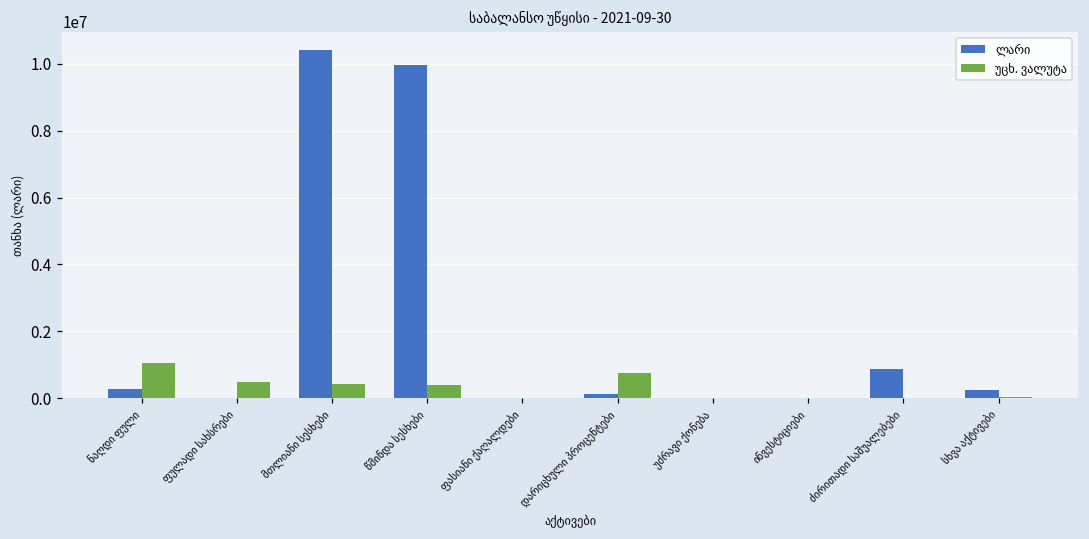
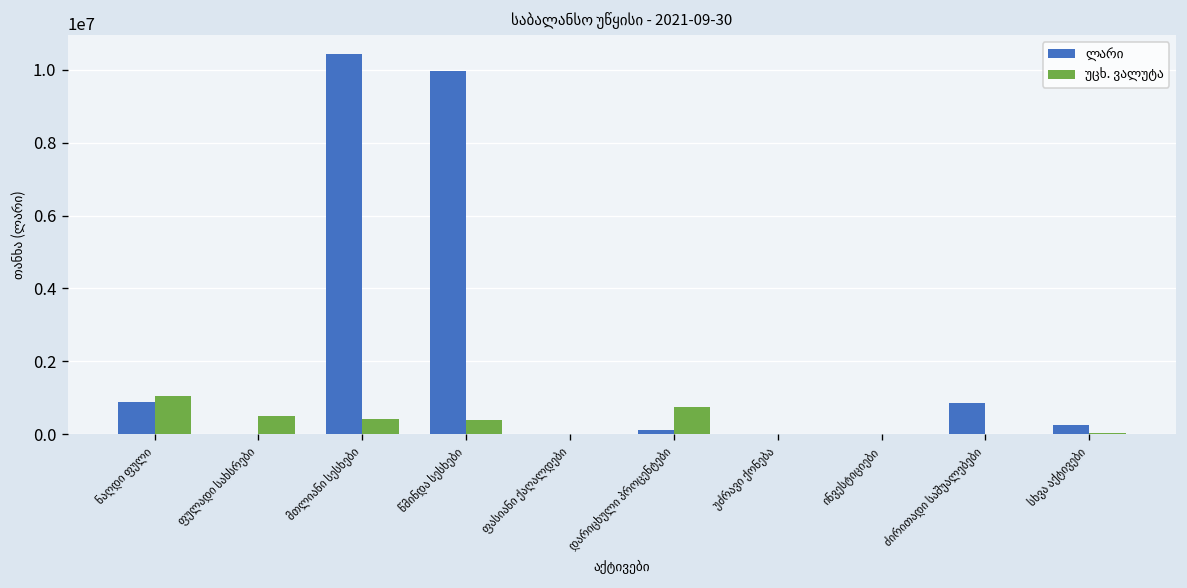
ლარი, ნაღდი ფული: 300000 -> 900000
